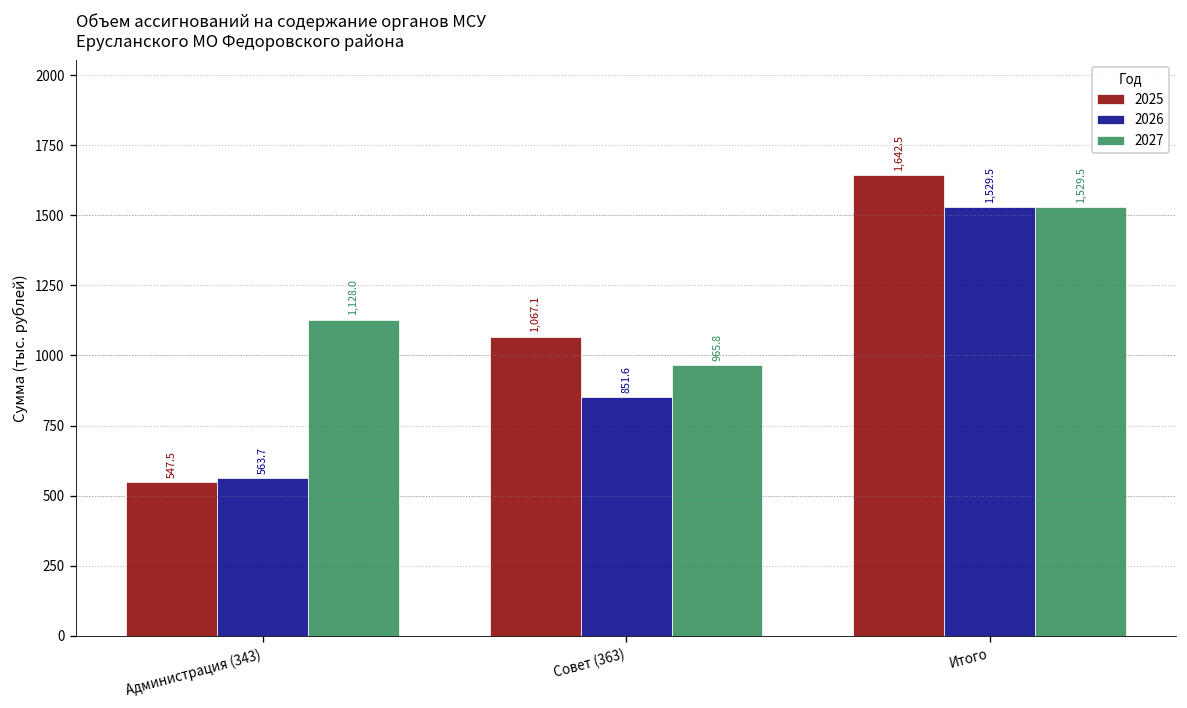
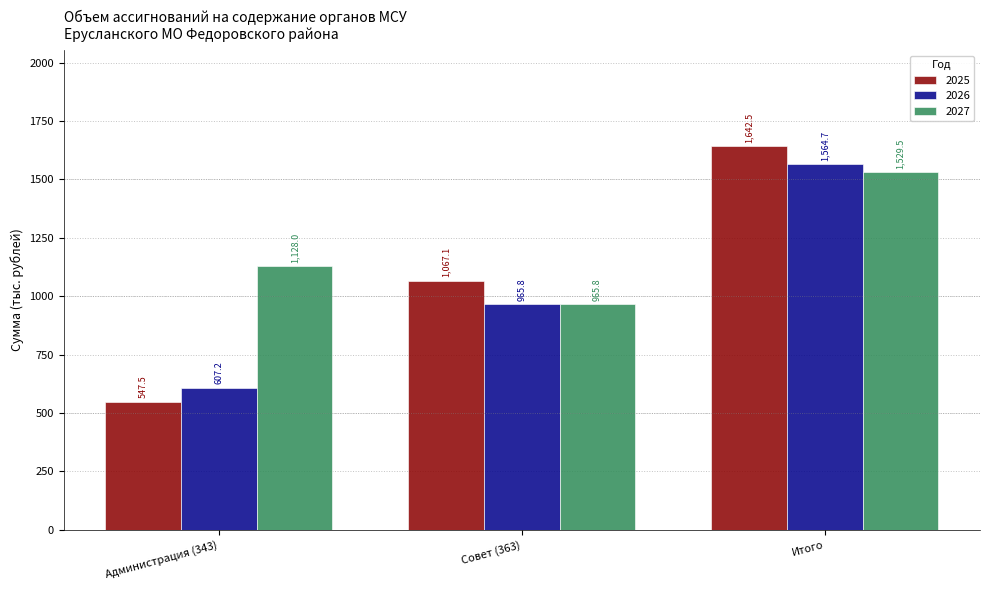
2026, Администрация (343): 563.7 -> 607.2
2026, Совет (363): 851.6 -> 965.8
2026, Итого: 1,529.5 -> 1,564.7
